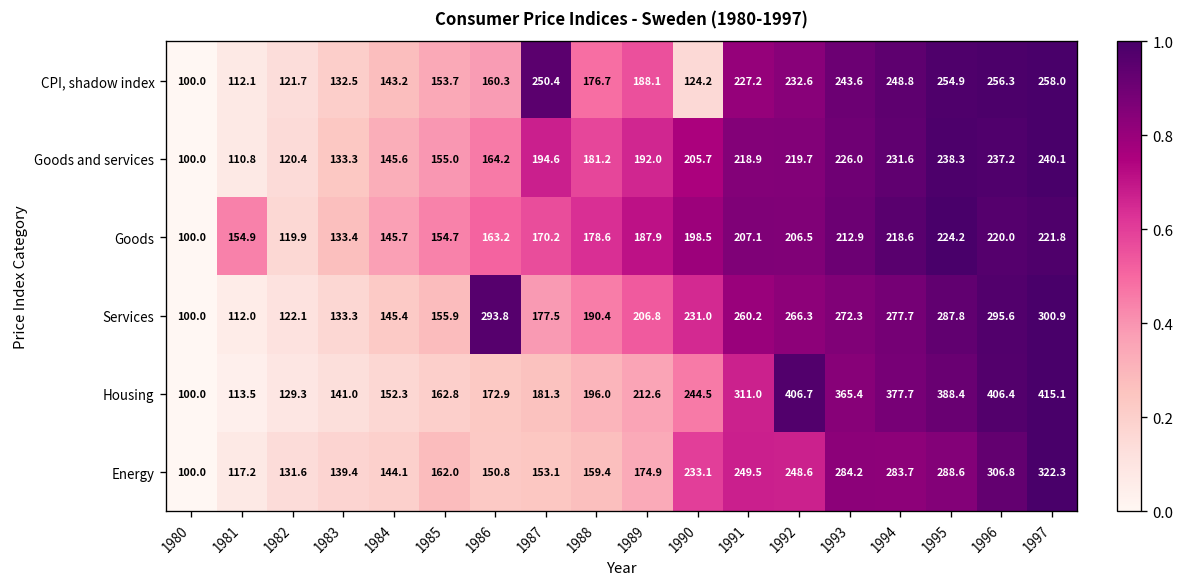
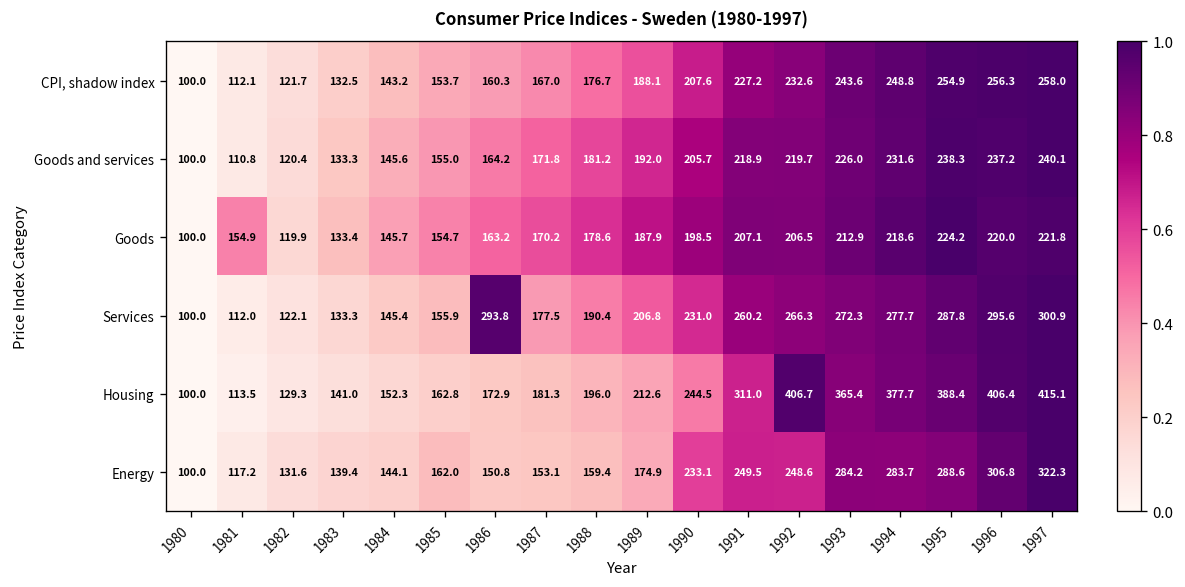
CPI, shadow index, 1987: 250.4 -> 167.0
CPI, shadow index, 1990: 124.2 -> 207.6
Goods and services, 1987: 194.6 -> 171.8
